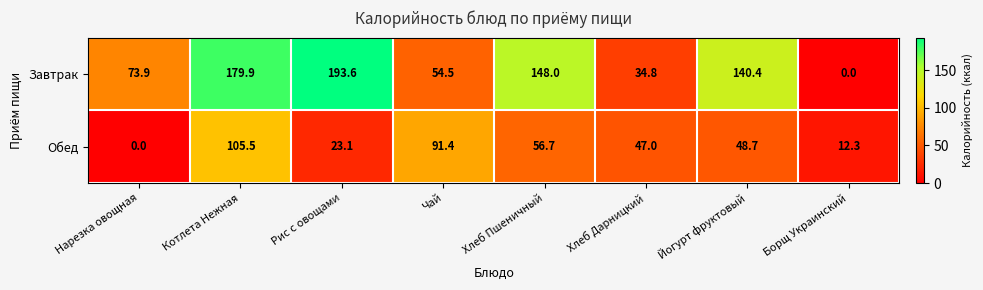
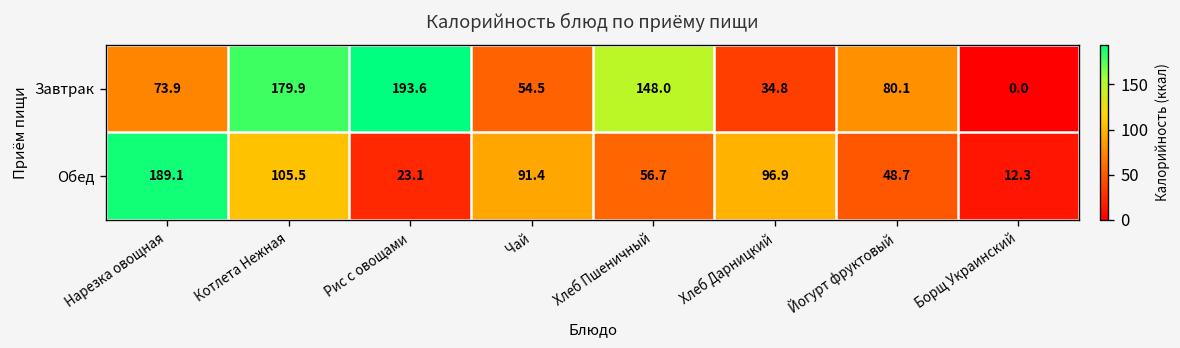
Завтрак, Йогурт фруктовый: 140.4 -> 80.1
Обед, Нарезка овощная: 0.0 -> 189.1
Обед, Хлеб Дарницкий: 47.0 -> 96.9
